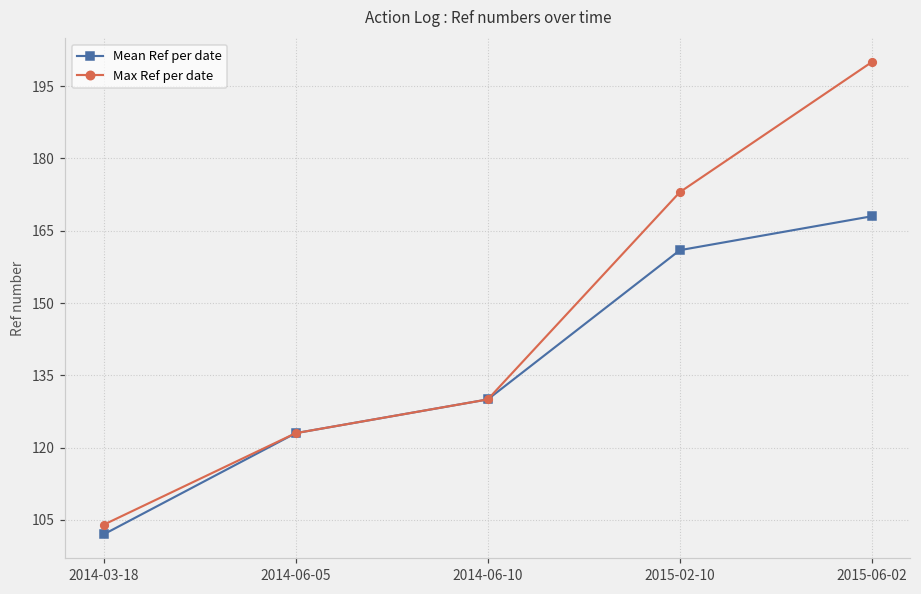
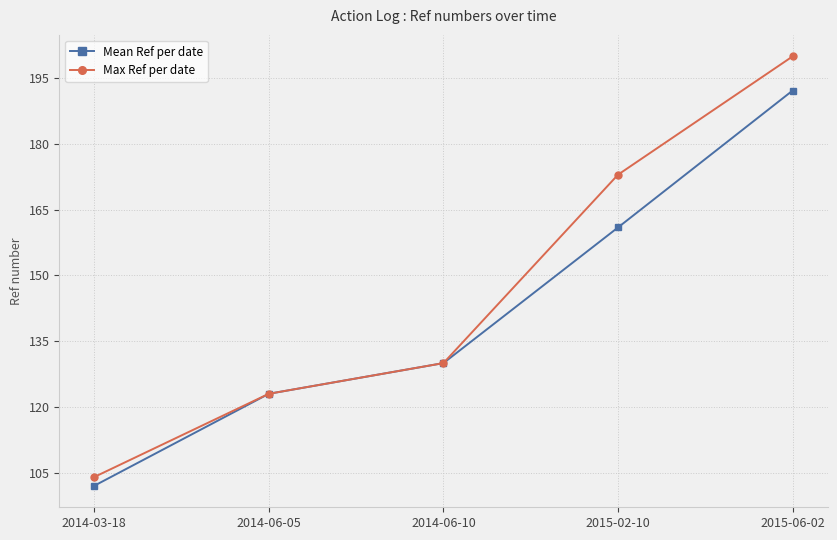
Mean Ref per date, 2015-06-02: 168 -> 192
